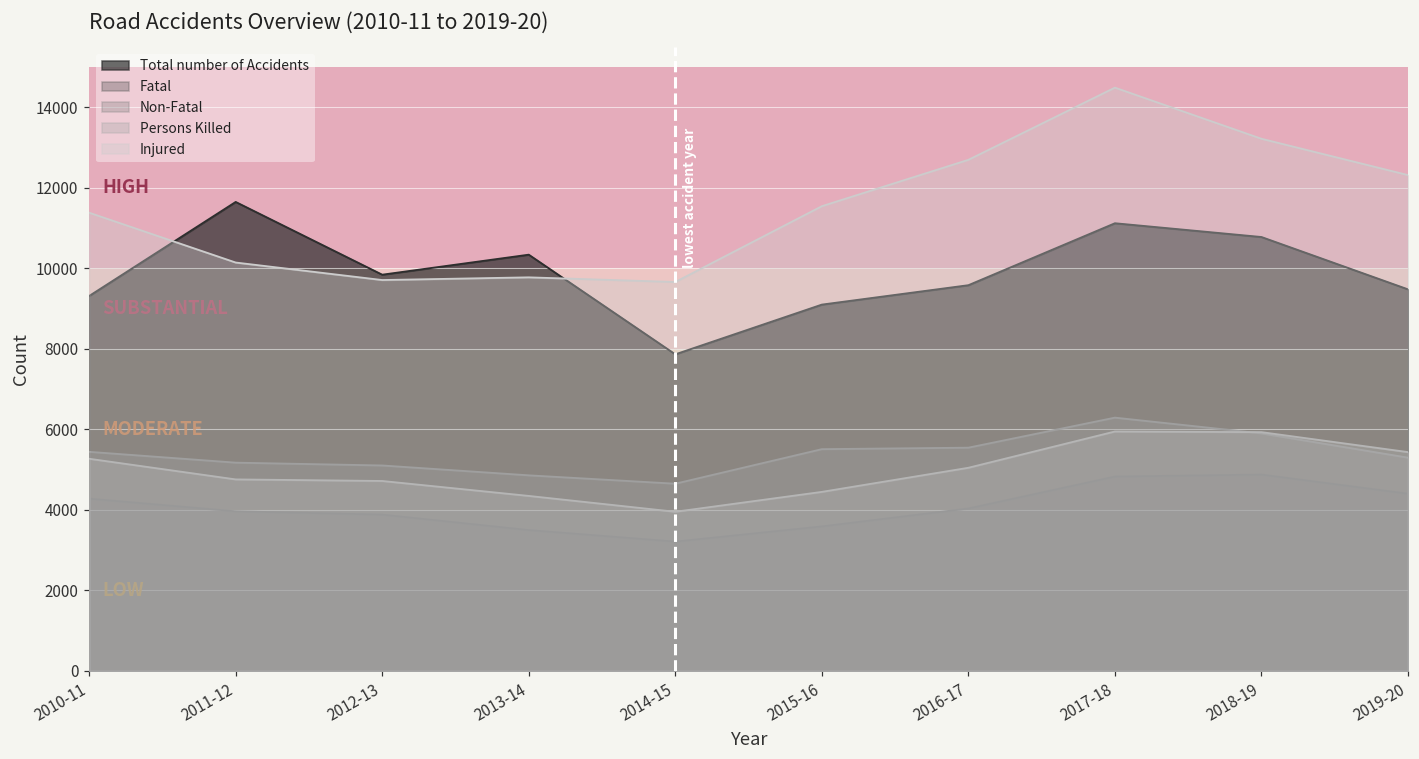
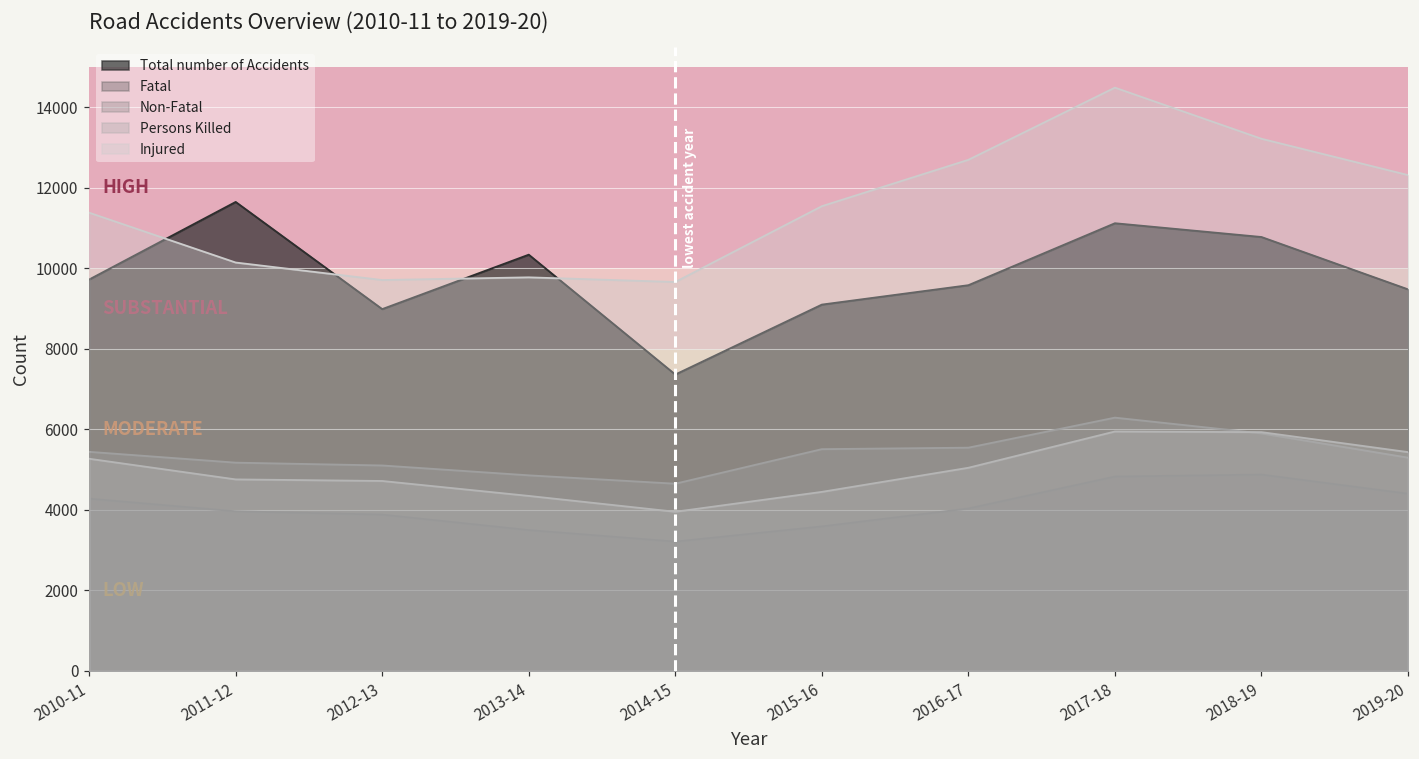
Total number of Accidents, 2010-11: 9300 -> 9700
Total number of Accidents, 2012-13: 9800 -> 9000
Total number of Accidents, 2014-15: 7900 -> 7400
